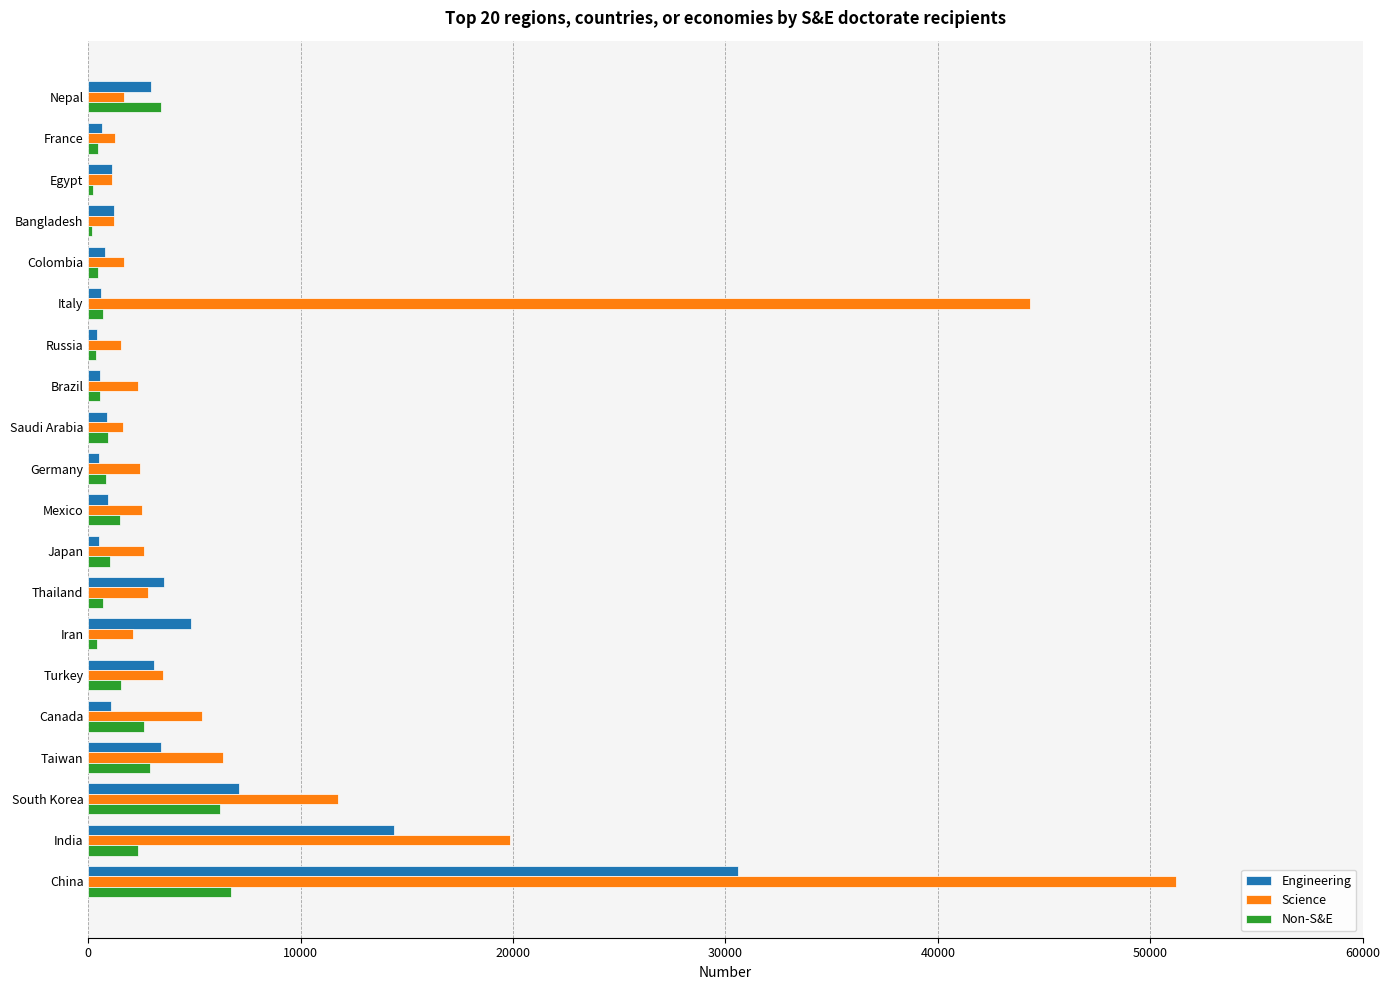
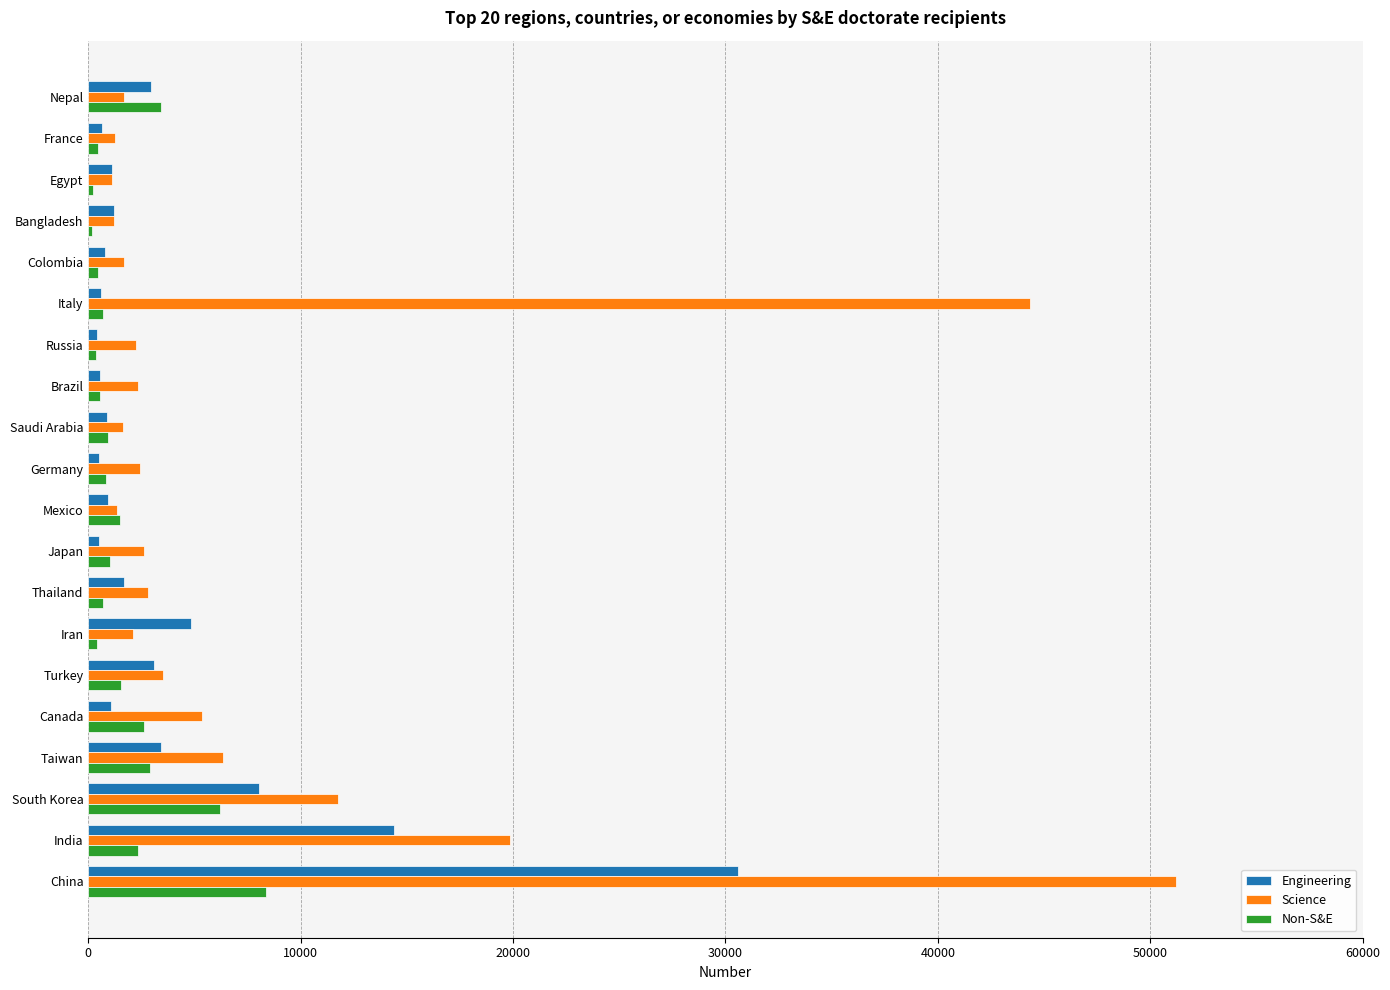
Science, Russia: 1500 -> 2300
Science, Mexico: 2500 -> 1400
Engineering, Thailand: 3600 -> 1700
Engineering, South Korea: 7100 -> 8000
Non-S&E, China: 6700 -> 8400
